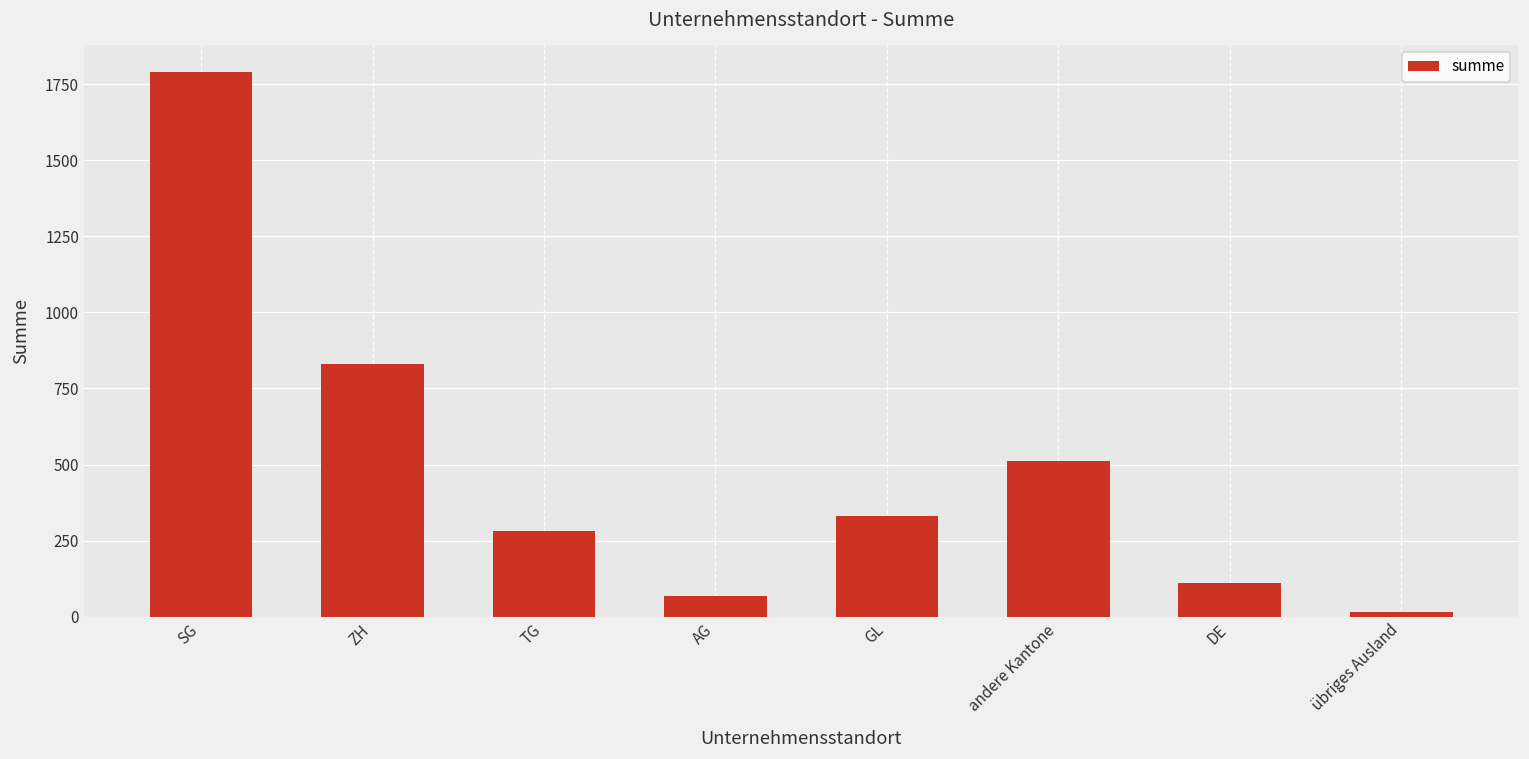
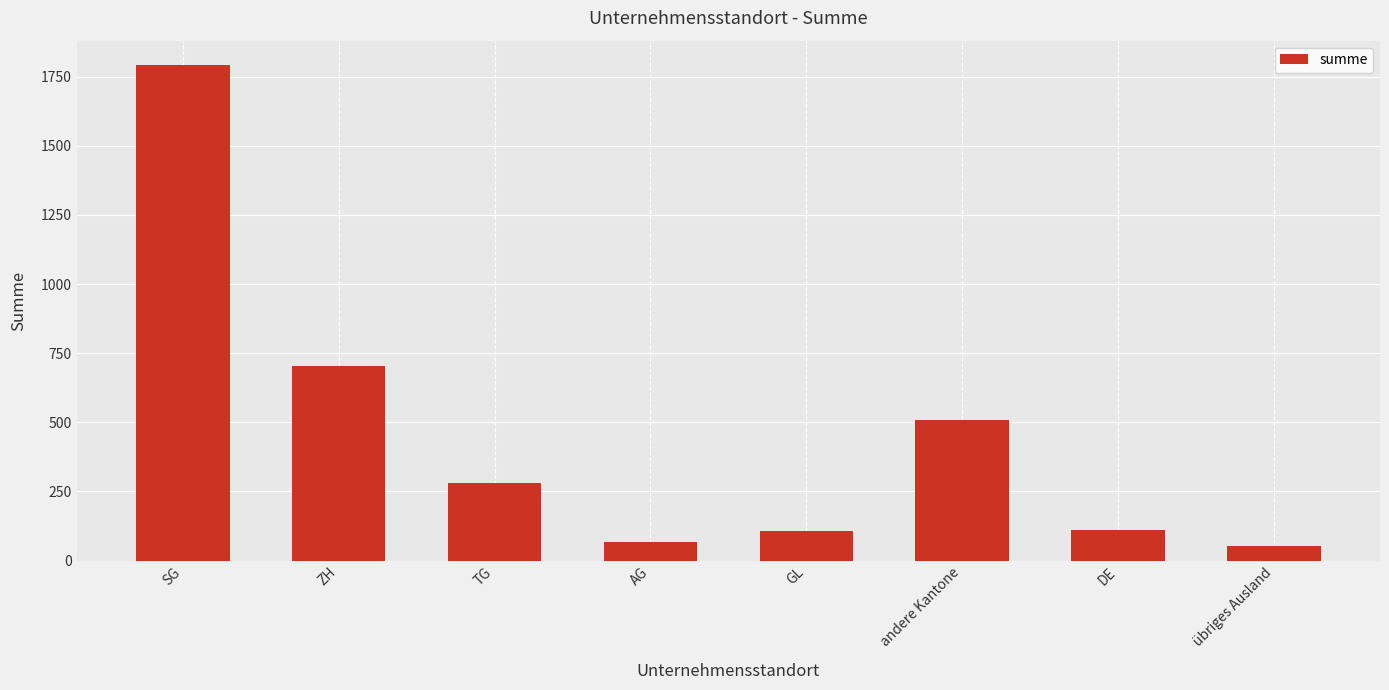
ZH: 830 -> 700
GL: 330 -> 110
übriges Ausland: 10 -> 50
